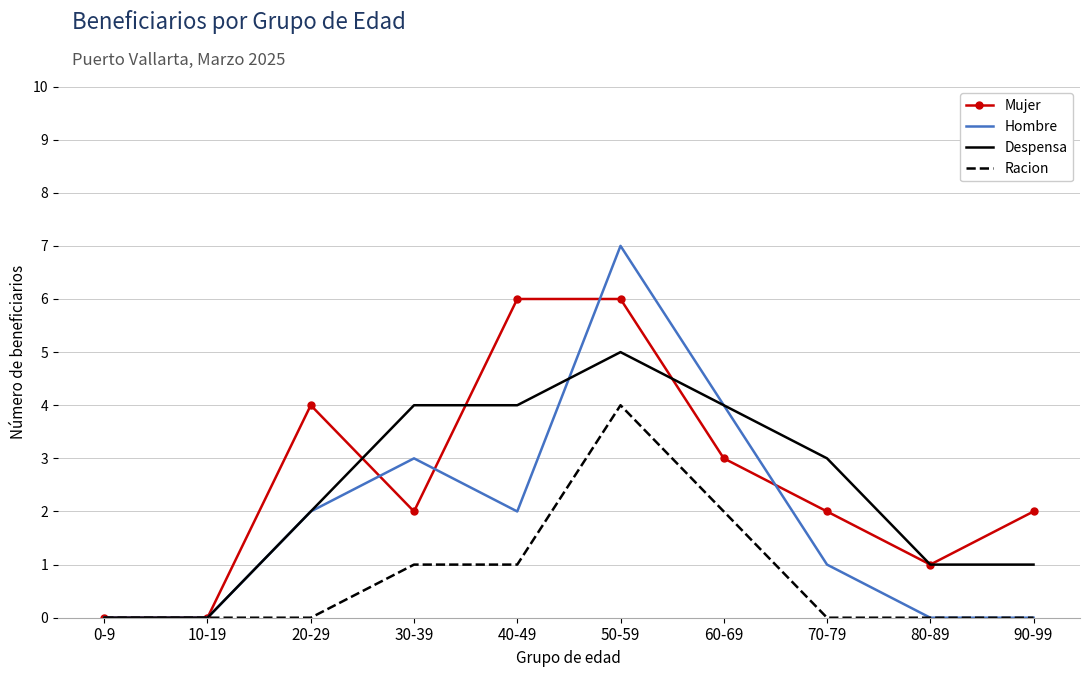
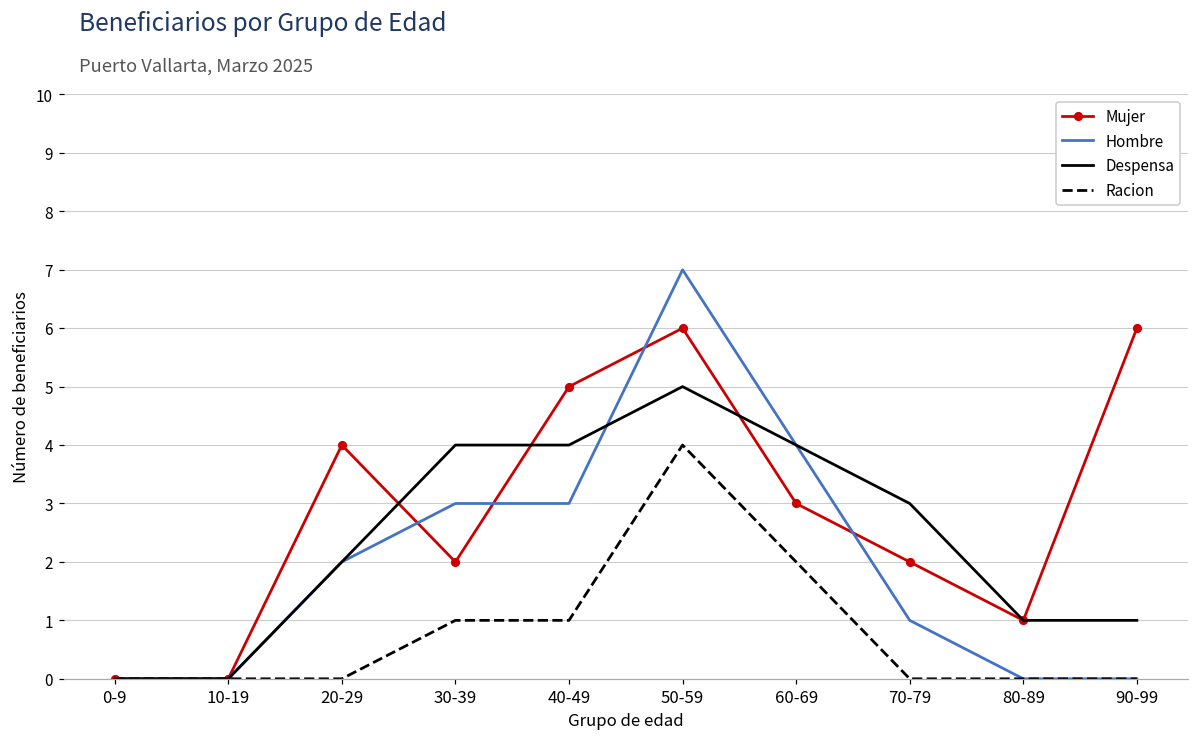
Mujer, 40-49: 6 -> 5
Hombre, 40-49: 2 -> 3
Mujer, 90-99: 2 -> 6
